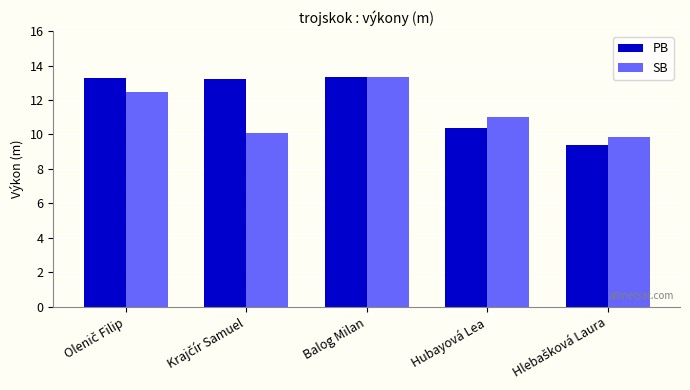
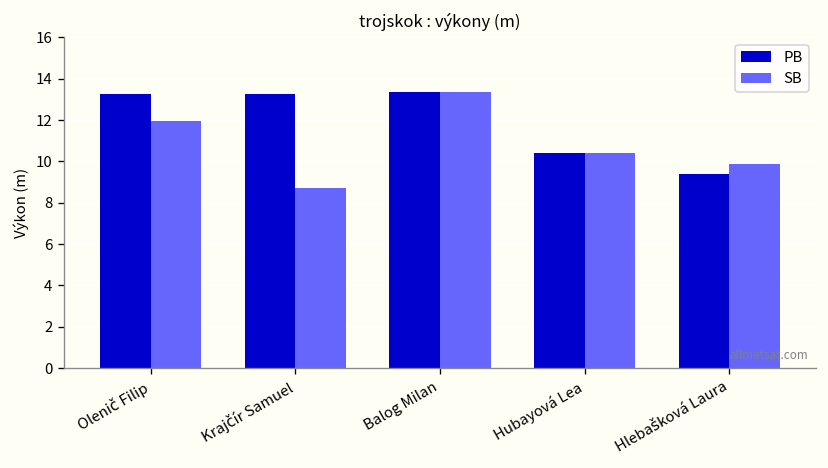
SB, Olenič Filip: 12.5 -> 11.9
SB, Krajčír Samuel: 10.1 -> 8.7
SB, Hubayová Lea: 11.0 -> 10.4
